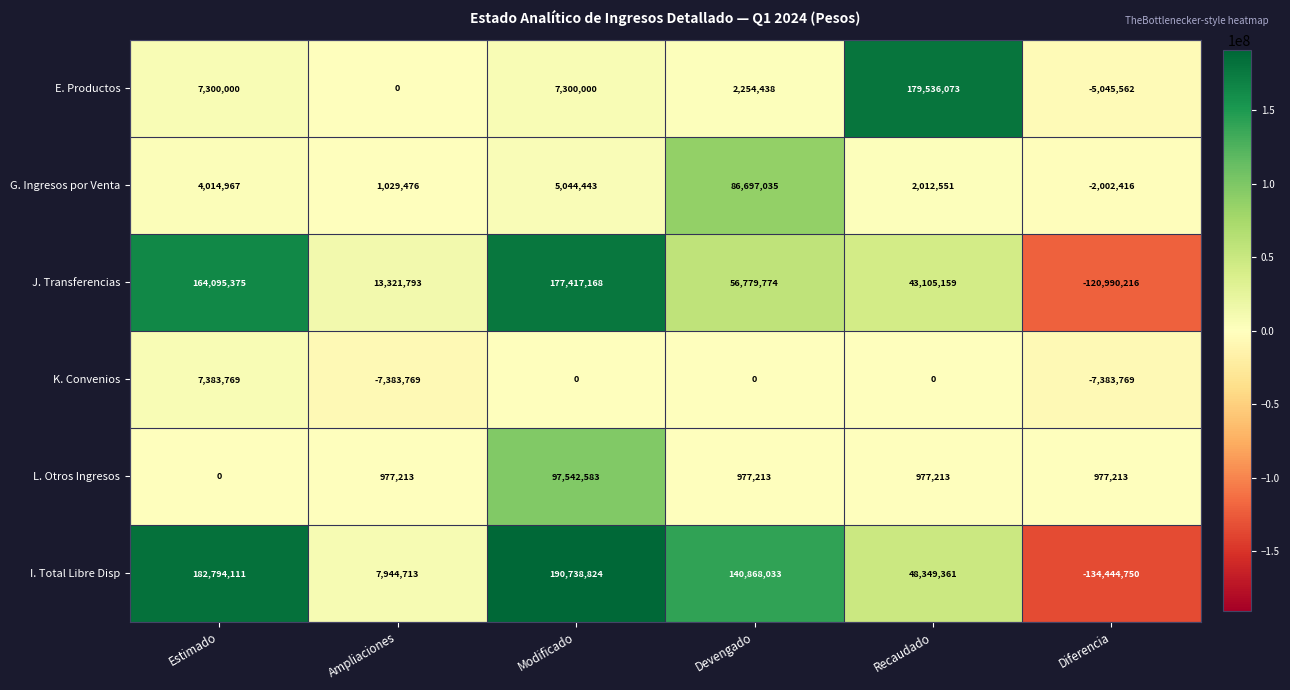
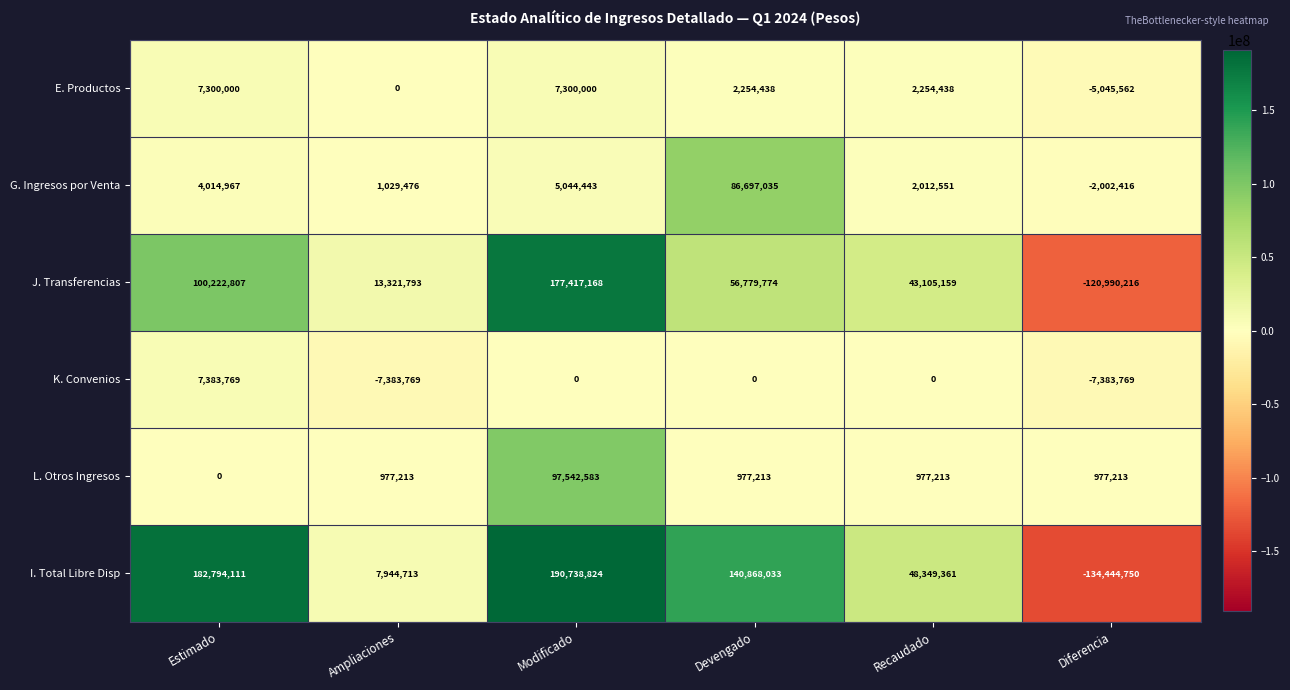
E. Productos, Recaudado: 179,536,073 -> 2,254,438
J. Transferencias, Estimado: 164,095,375 -> 100,222,807
